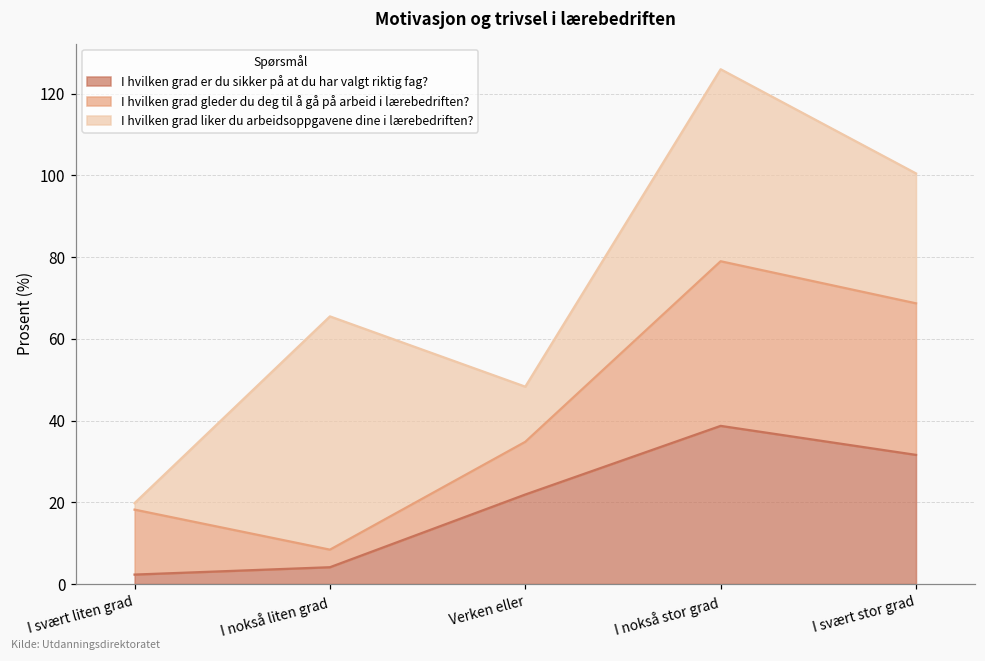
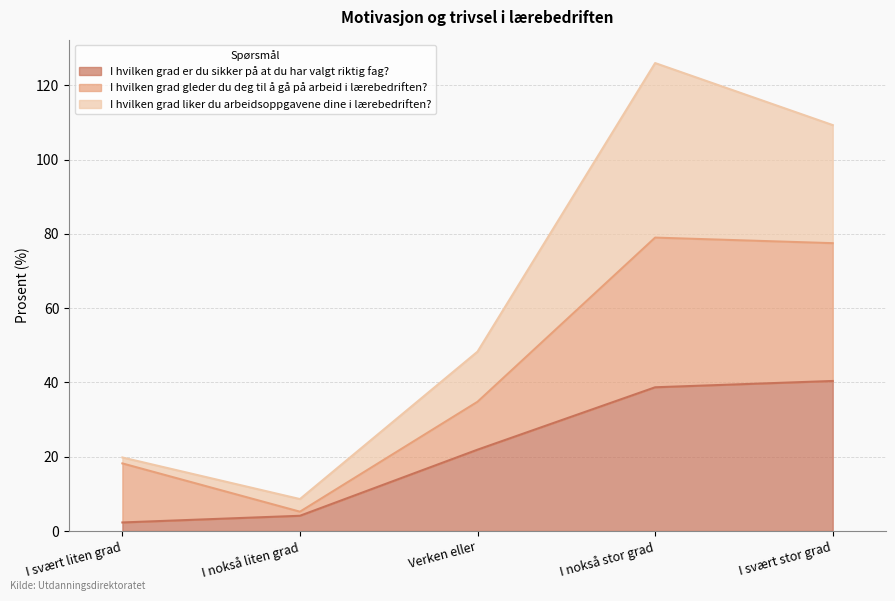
I hvilken grad gleder du deg til å gå på arbeid i lærebedriften?, I nokså liten grad: 4 -> 1
I hvilken grad liker du arbeidsoppgavene dine i lærebedriften?, I nokså liten grad: 57 -> 3
I hvilken grad er du sikker på at du har valgt riktig fag?, I svært stor grad: 32 -> 40
